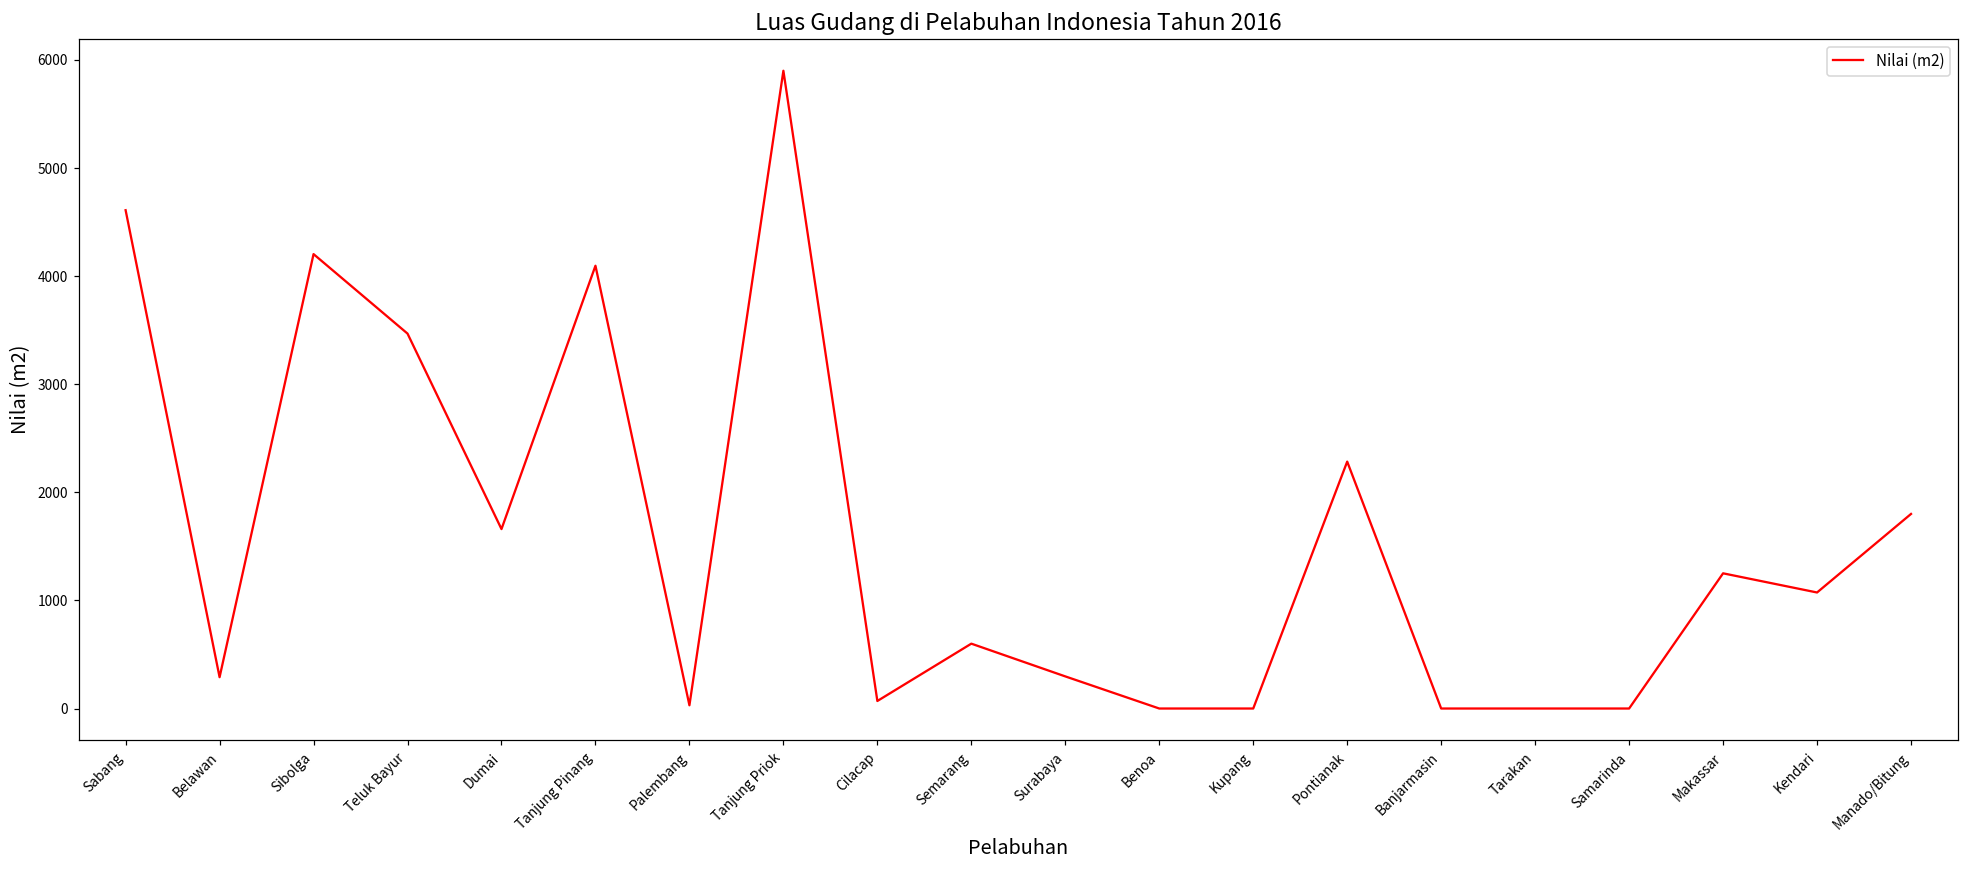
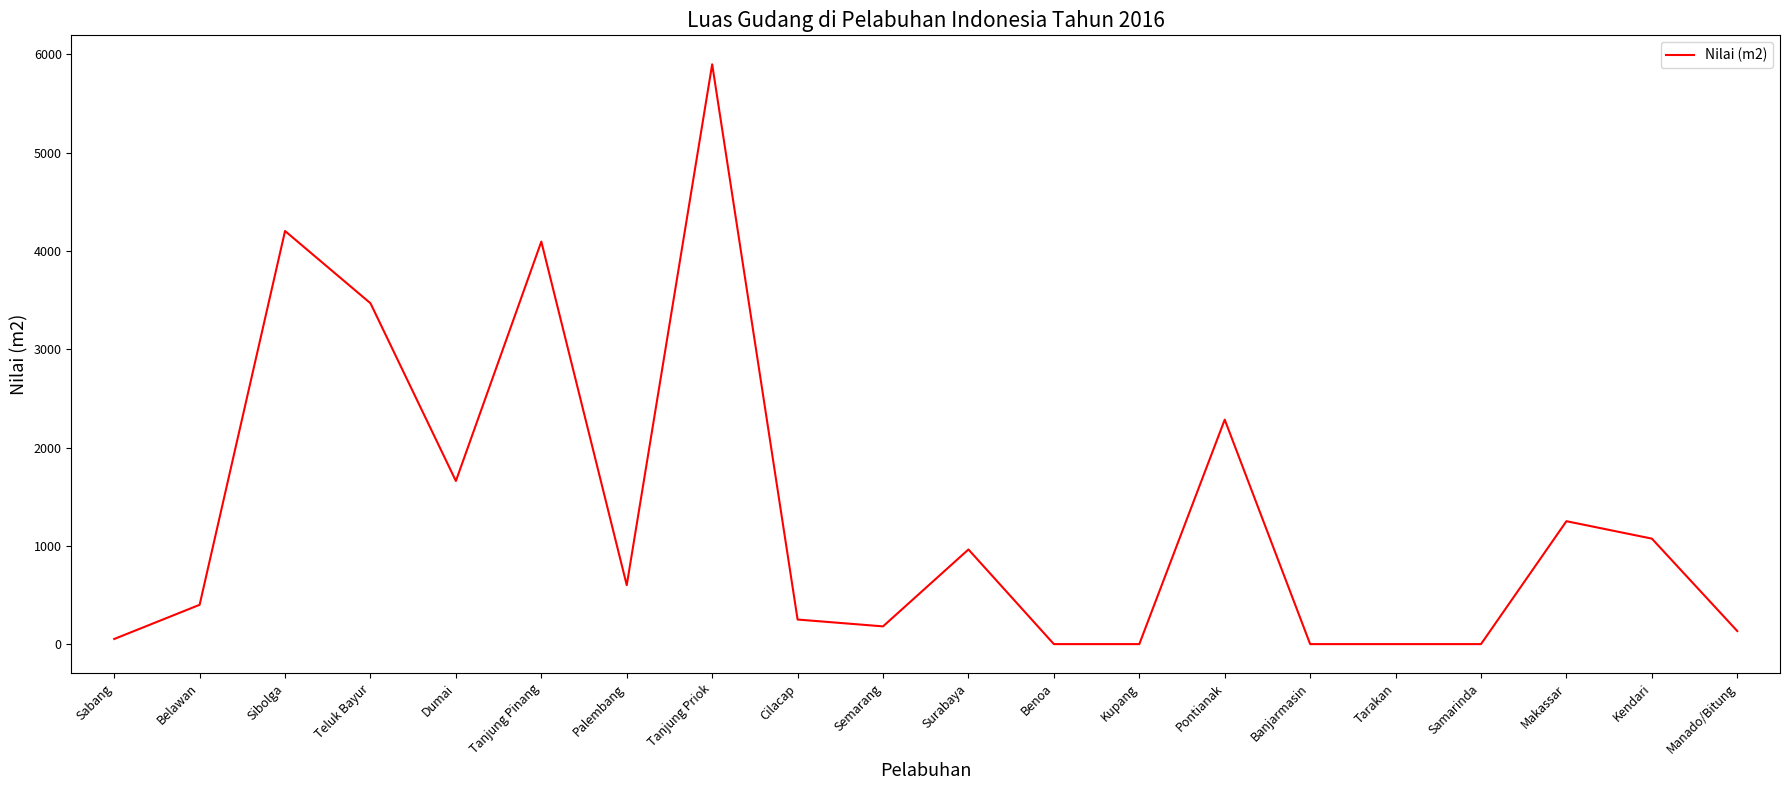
Sabang: 4600 -> 100
Belawan: 300 -> 400
Palembang: 0 -> 600
Cilacap: 100 -> 300
Semarang: 600 -> 200
Surabaya: 300 -> 1000
Manado/Bitung: 1800 -> 100
